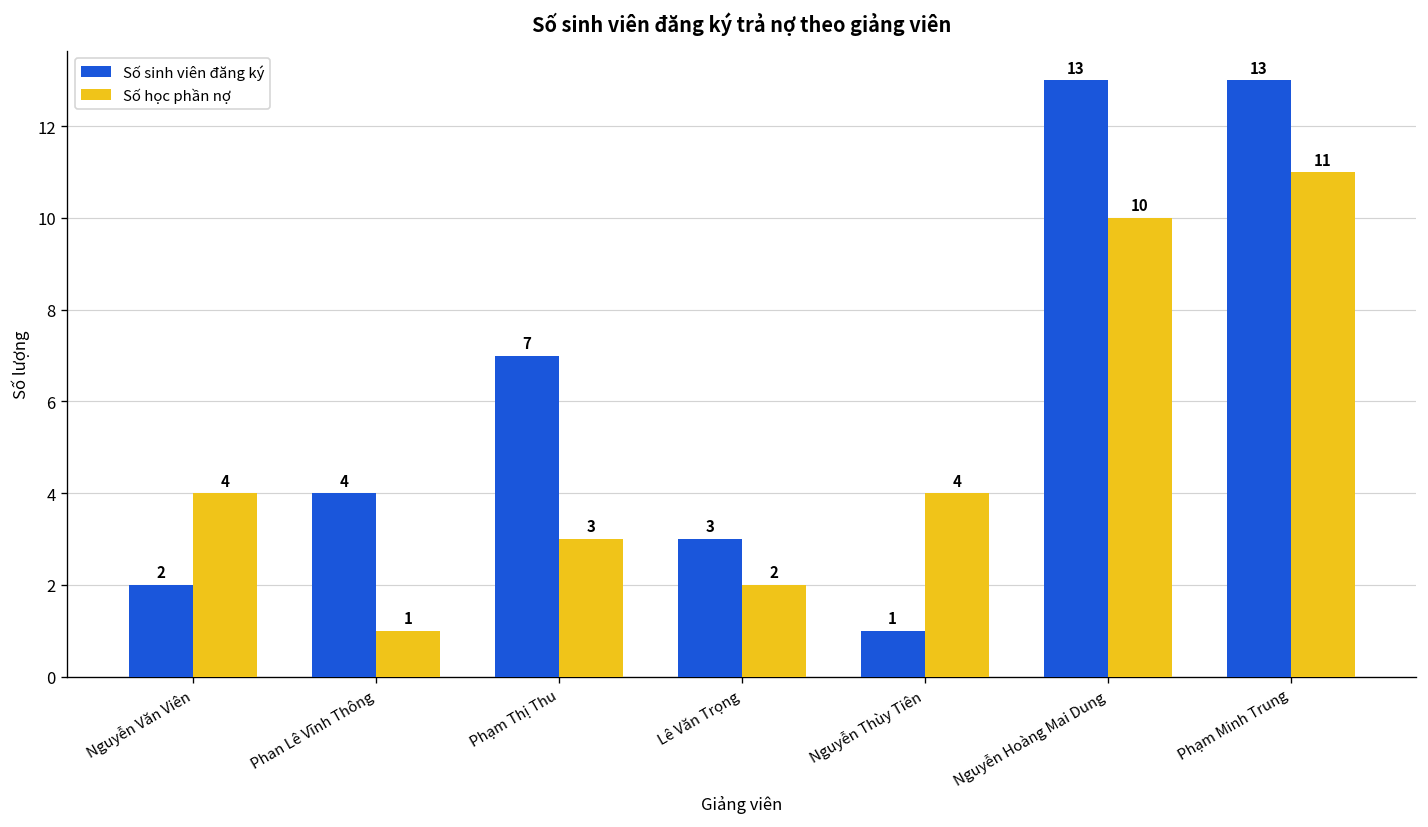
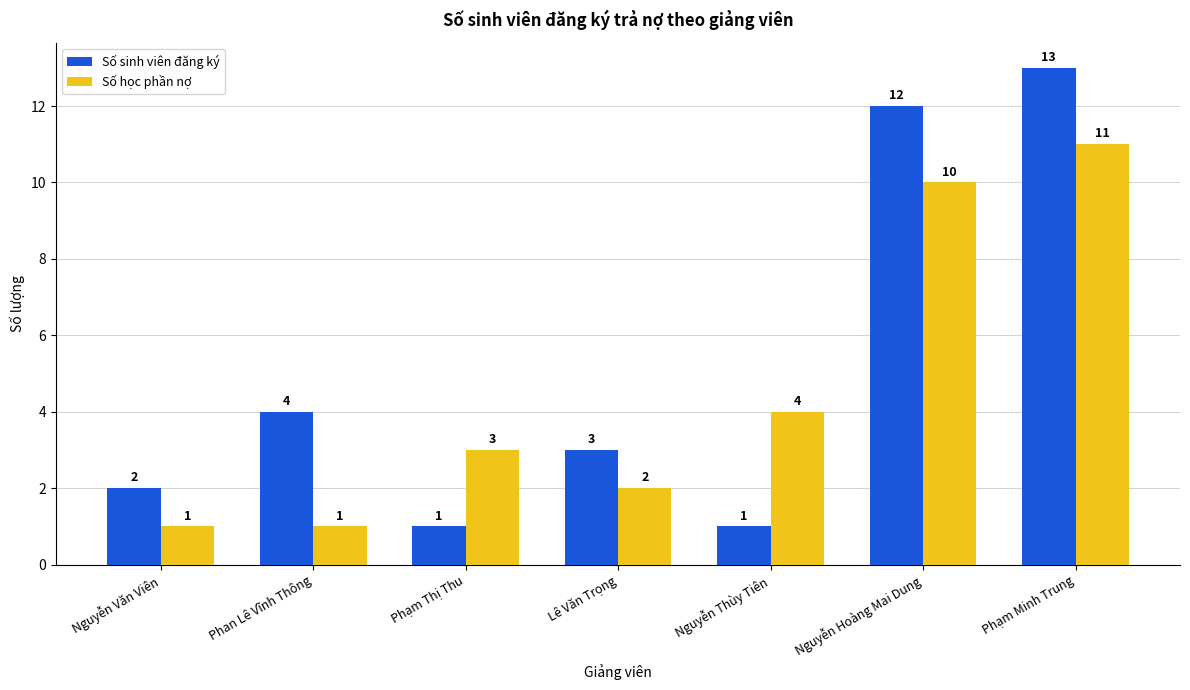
Số học phần nợ, Nguyễn Văn Viên: 4 -> 1
Số sinh viên đăng ký, Phạm Thị Thu: 7 -> 1
Số sinh viên đăng ký, Nguyễn Hoàng Mai Dung: 13 -> 12
